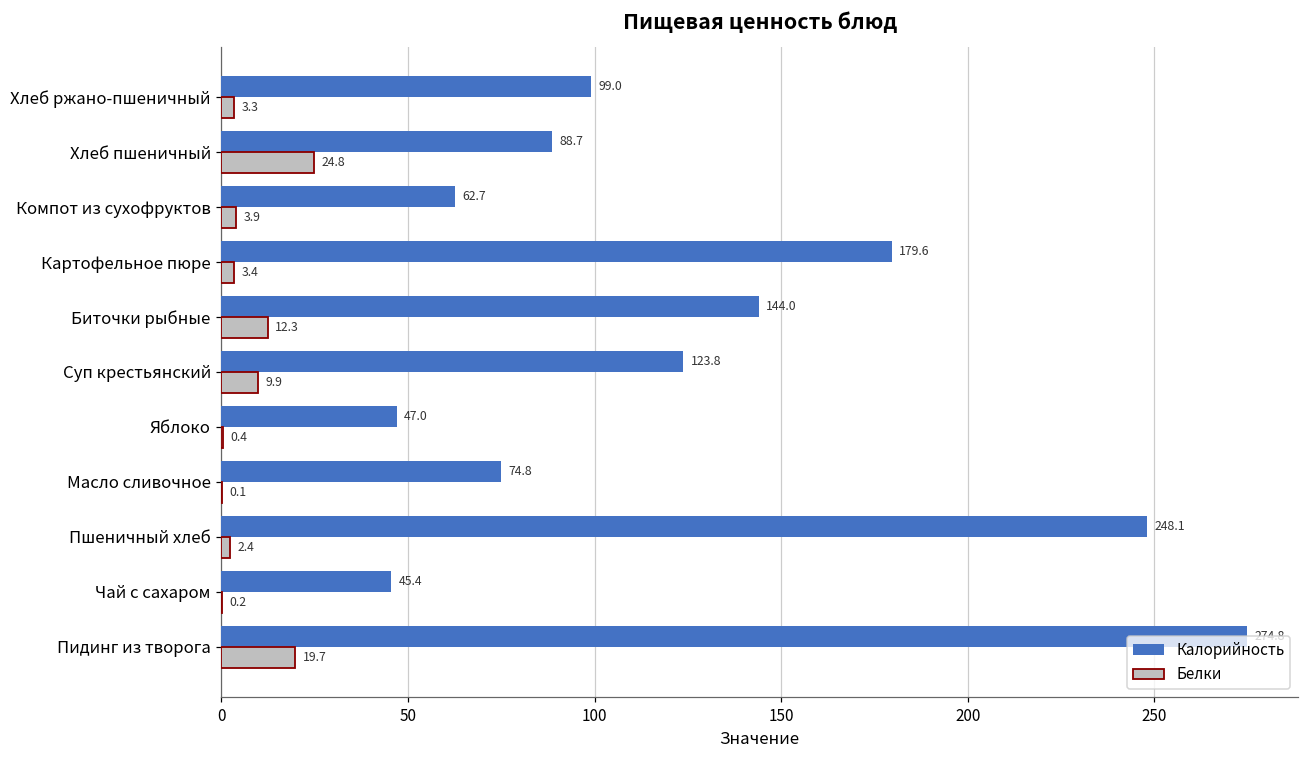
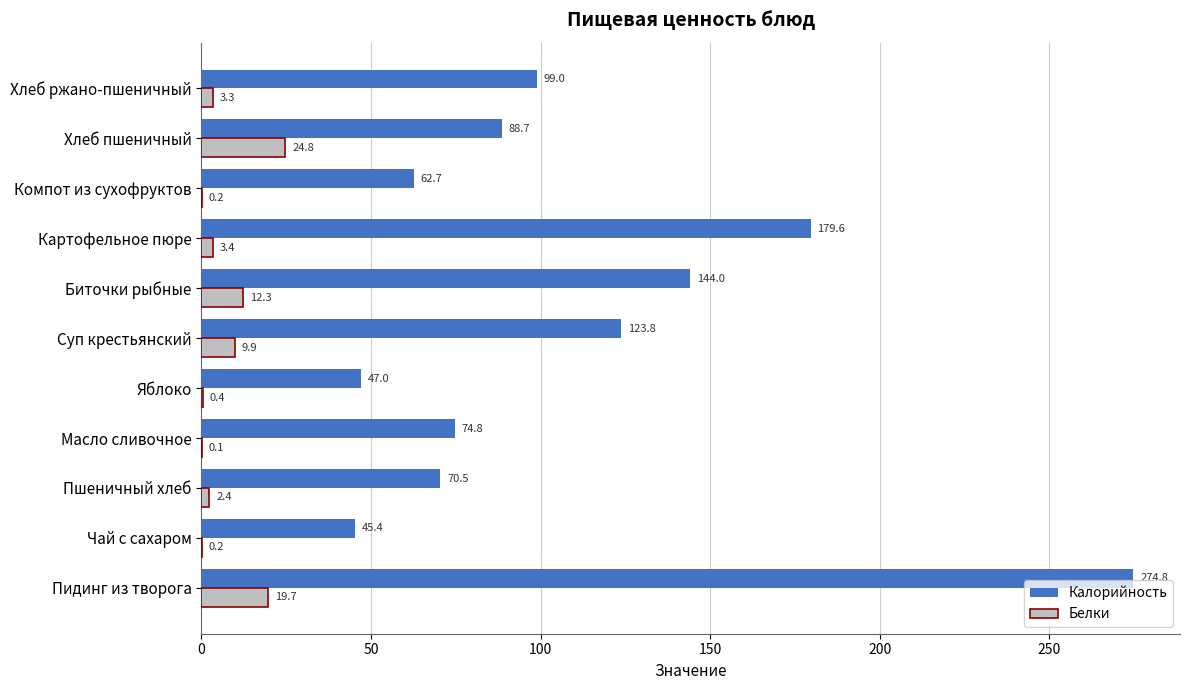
Белки, Компот из сухофруктов: 3.9 -> 0.2
Калорийность, Пшеничный хлеб: 248.1 -> 70.5
